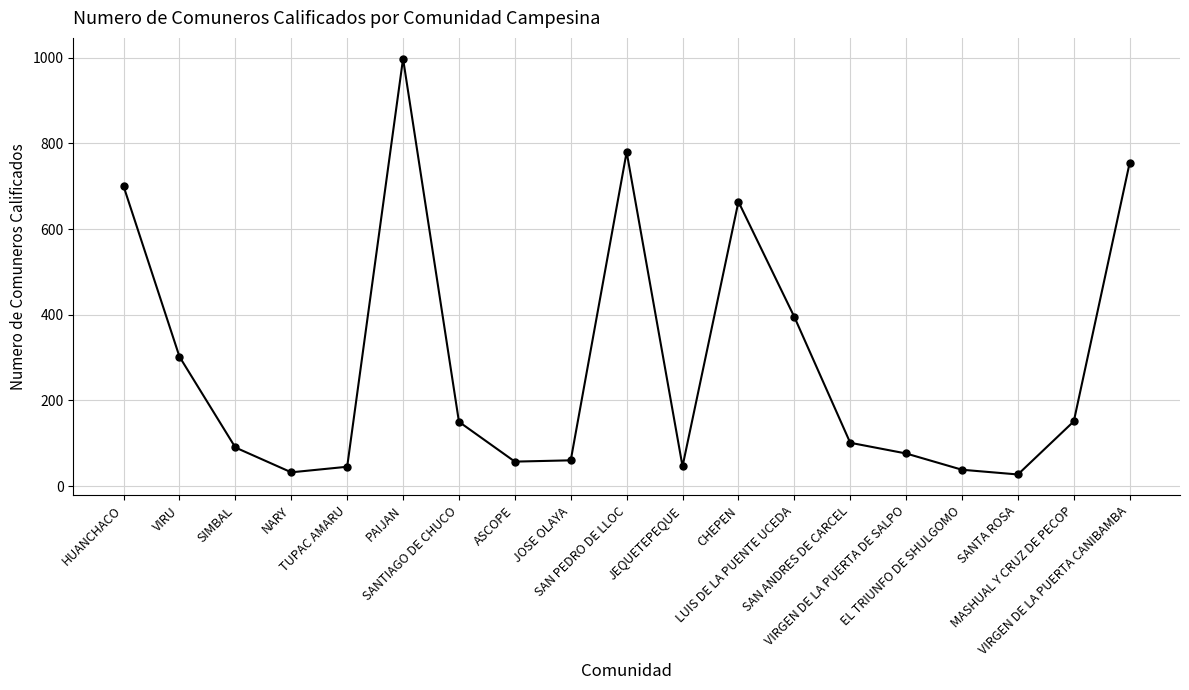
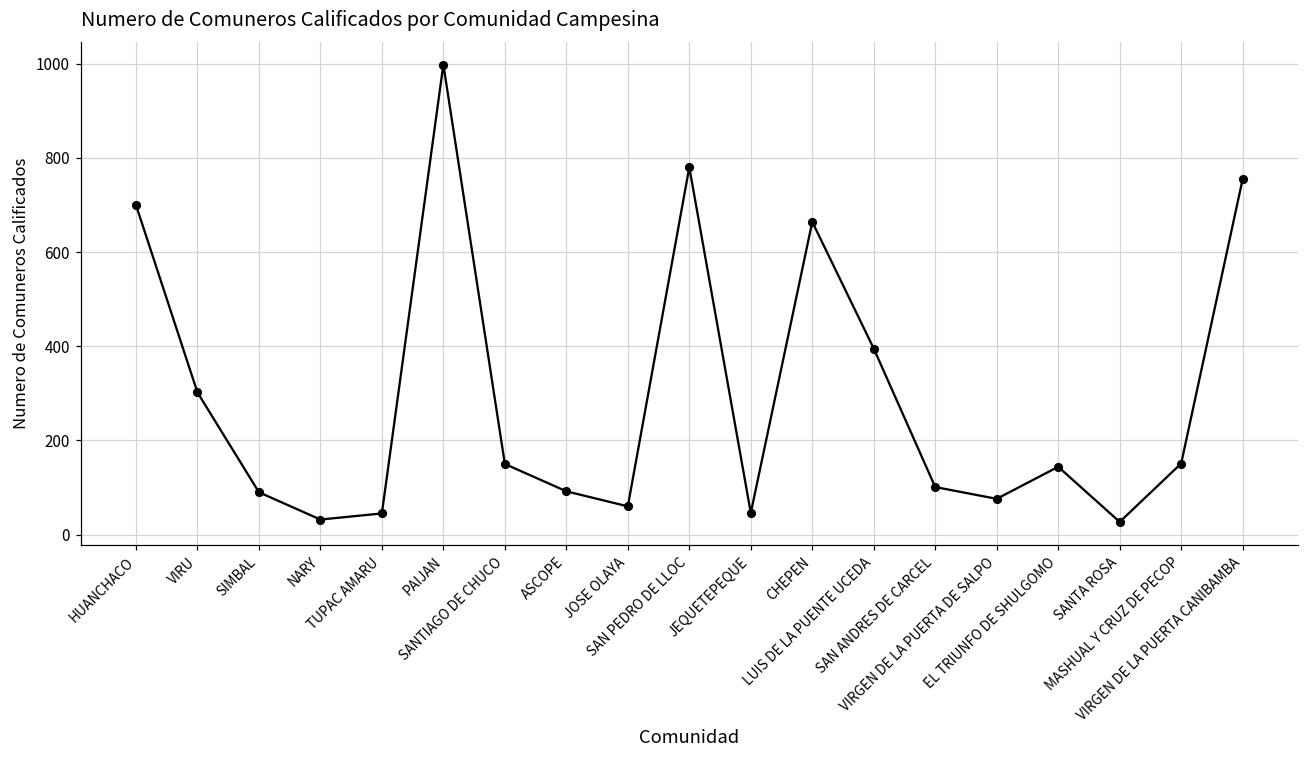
ASCOPE: 60 -> 90
EL TRIUNFO DE SHULGOMO: 40 -> 140
